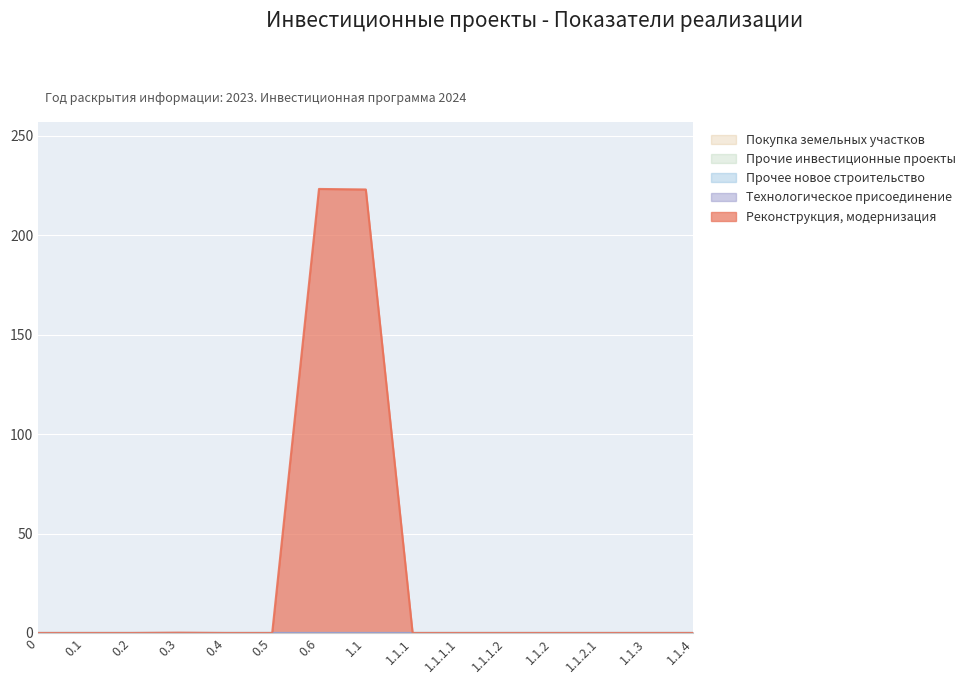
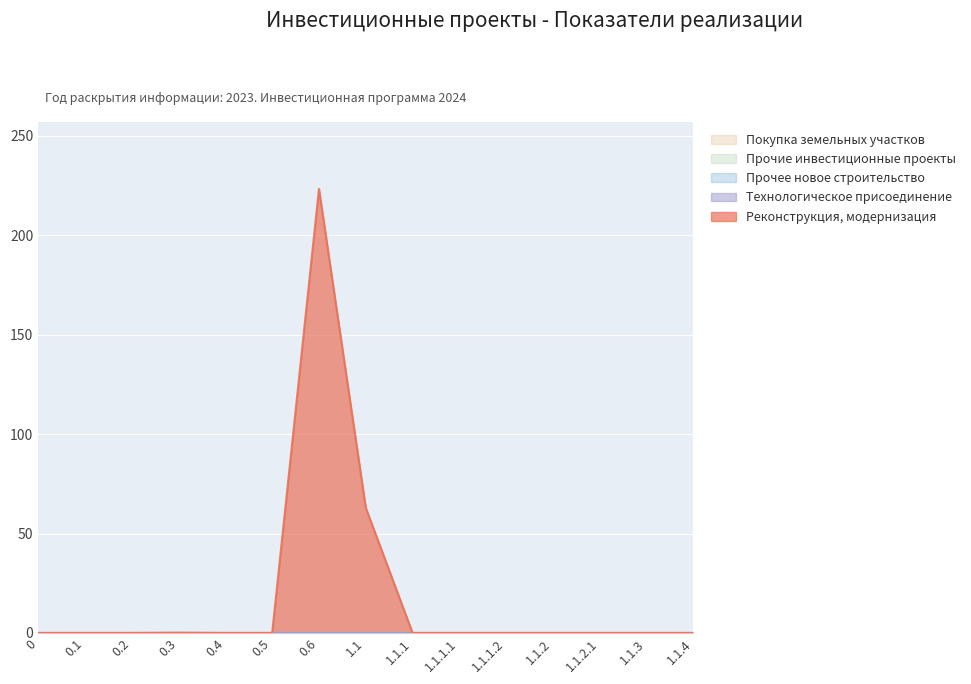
Реконструкция, модернизация, 1.1: 223 -> 63
